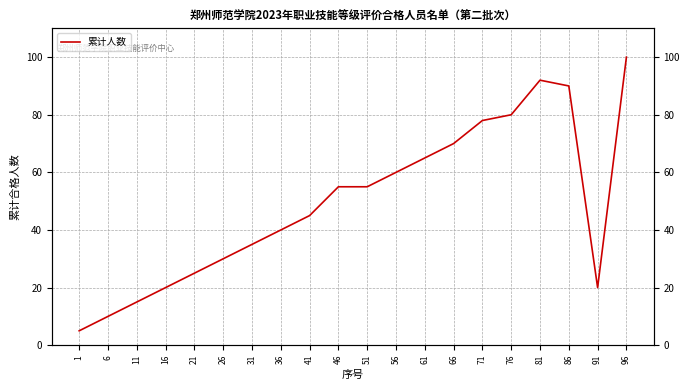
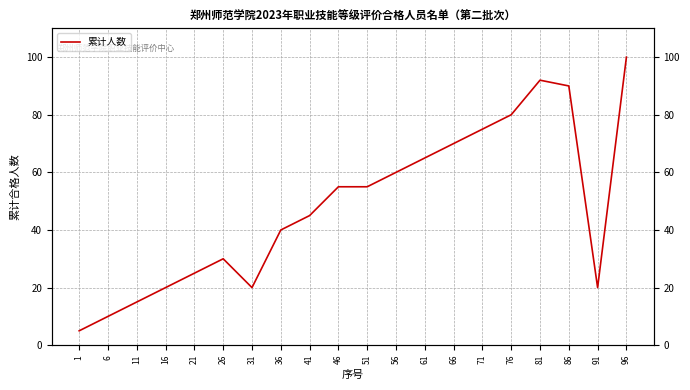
31: 35 -> 20
71: 78 -> 75
